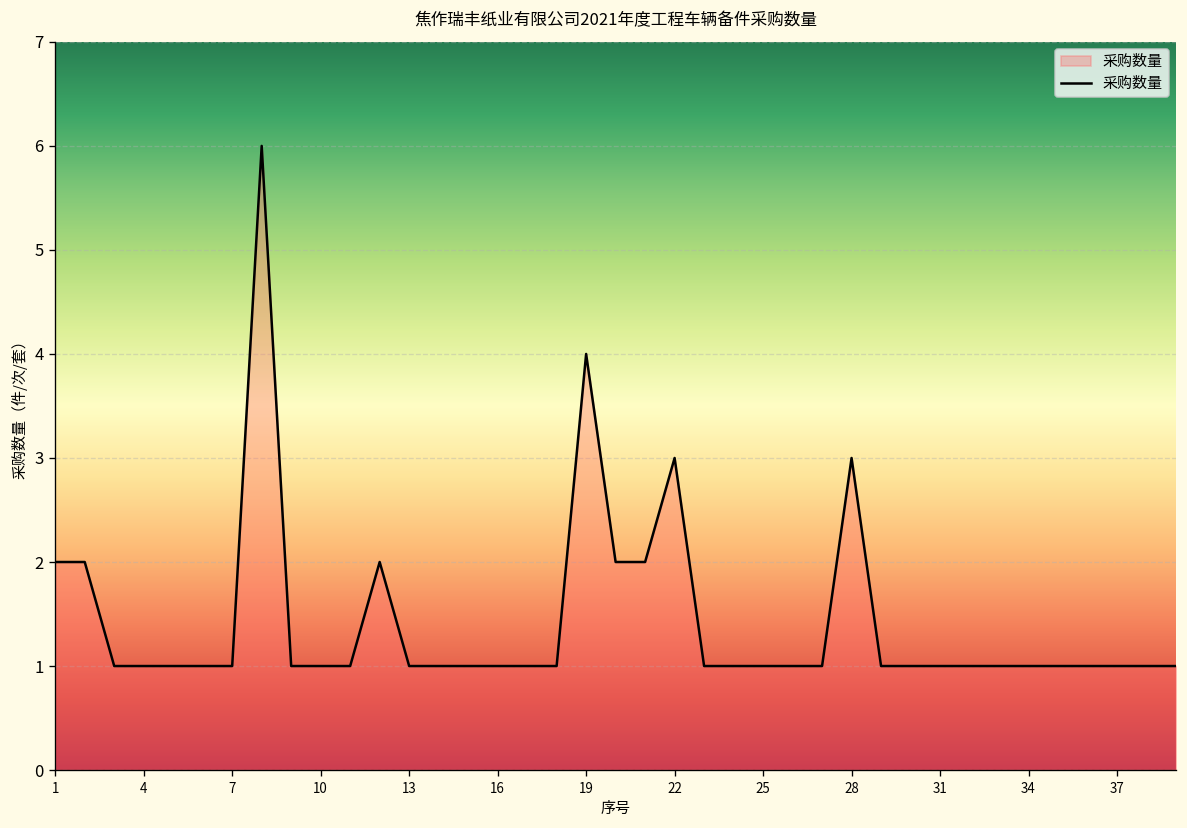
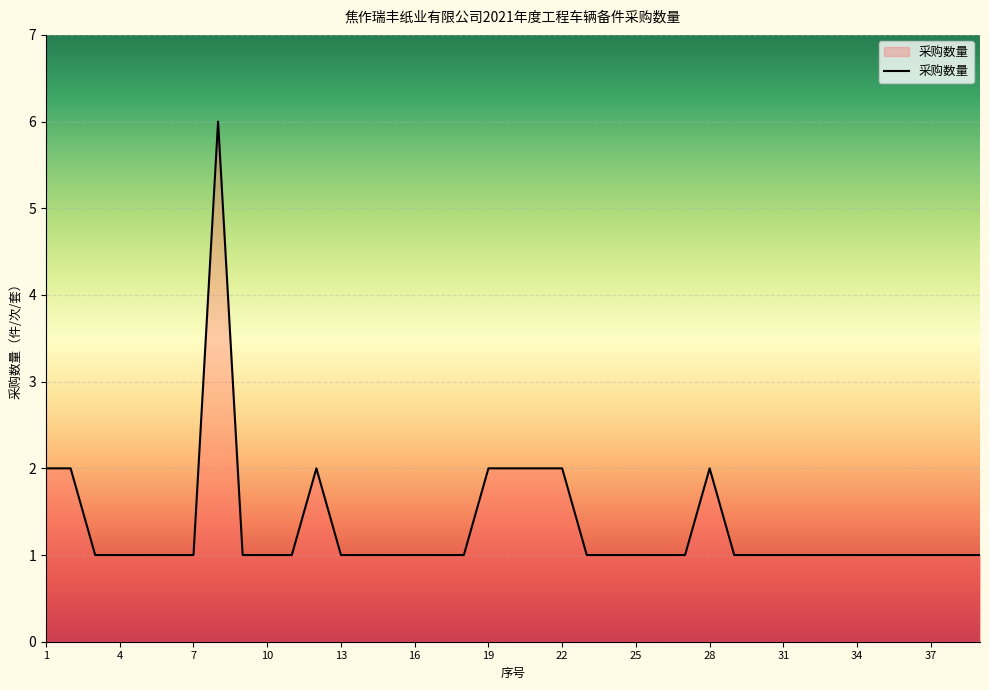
19: 4 -> 2
22: 3 -> 2
28: 3 -> 2
